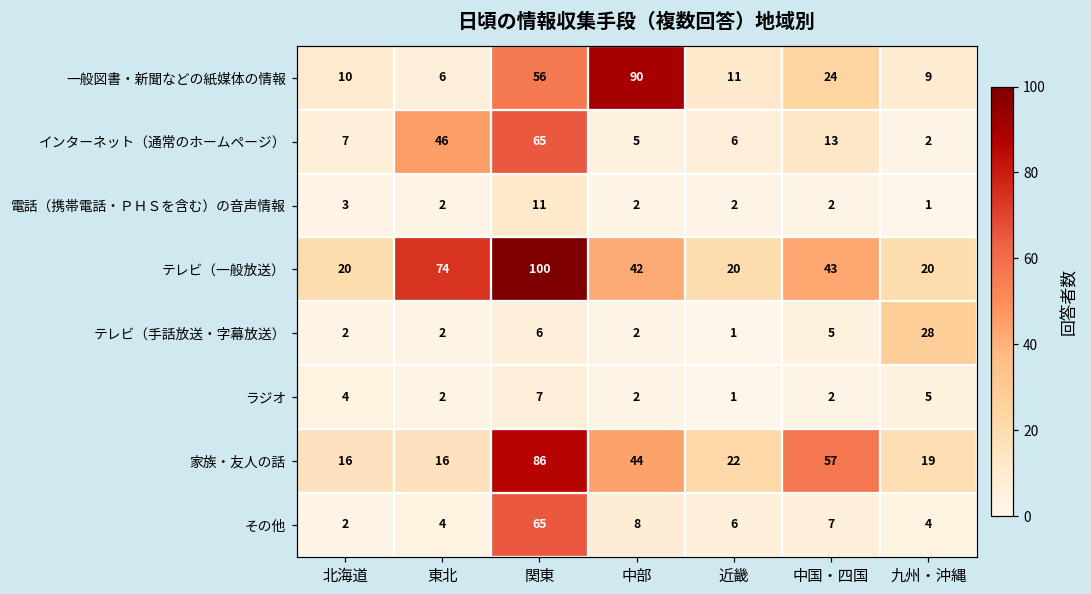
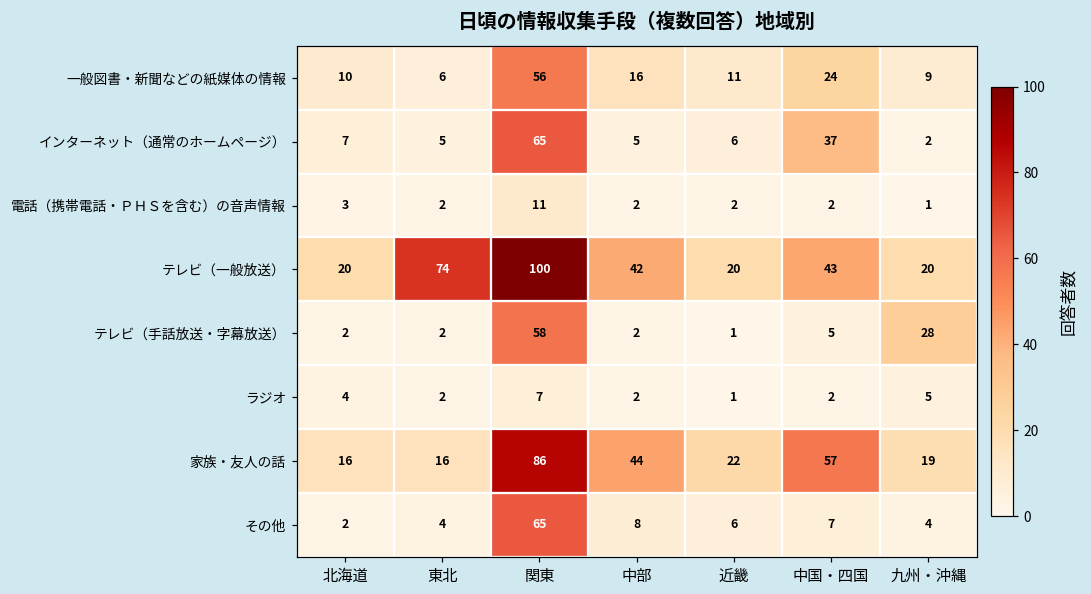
一般図書・新聞などの紙媒体の情報, 中部: 90 -> 16
インターネット（通常のホームページ）, 東北: 46 -> 5
インターネット（通常のホームページ）, 中国・四国: 13 -> 37
テレビ（手話放送・字幕放送）, 関東: 6 -> 58
